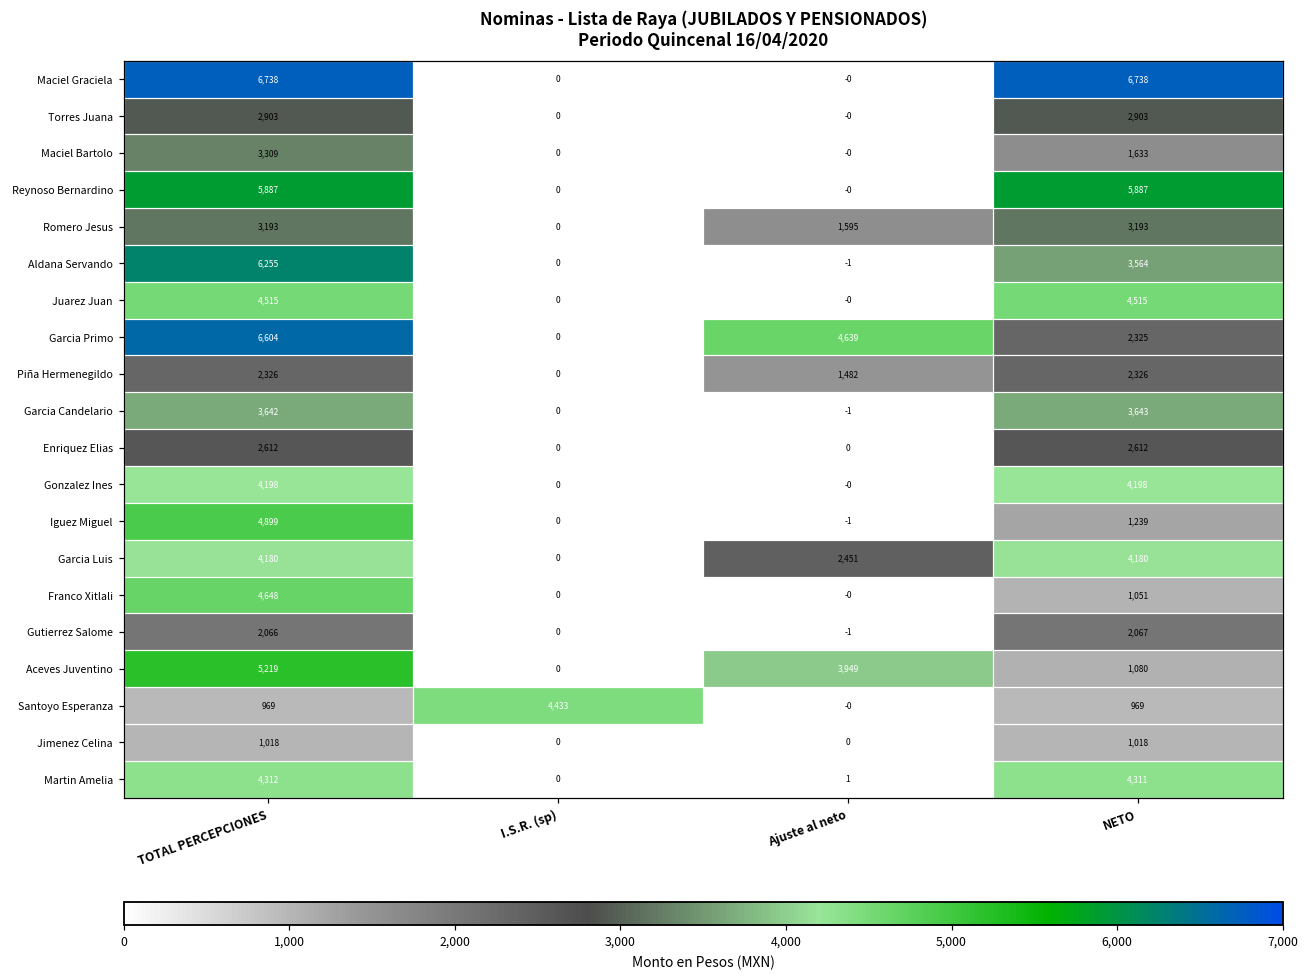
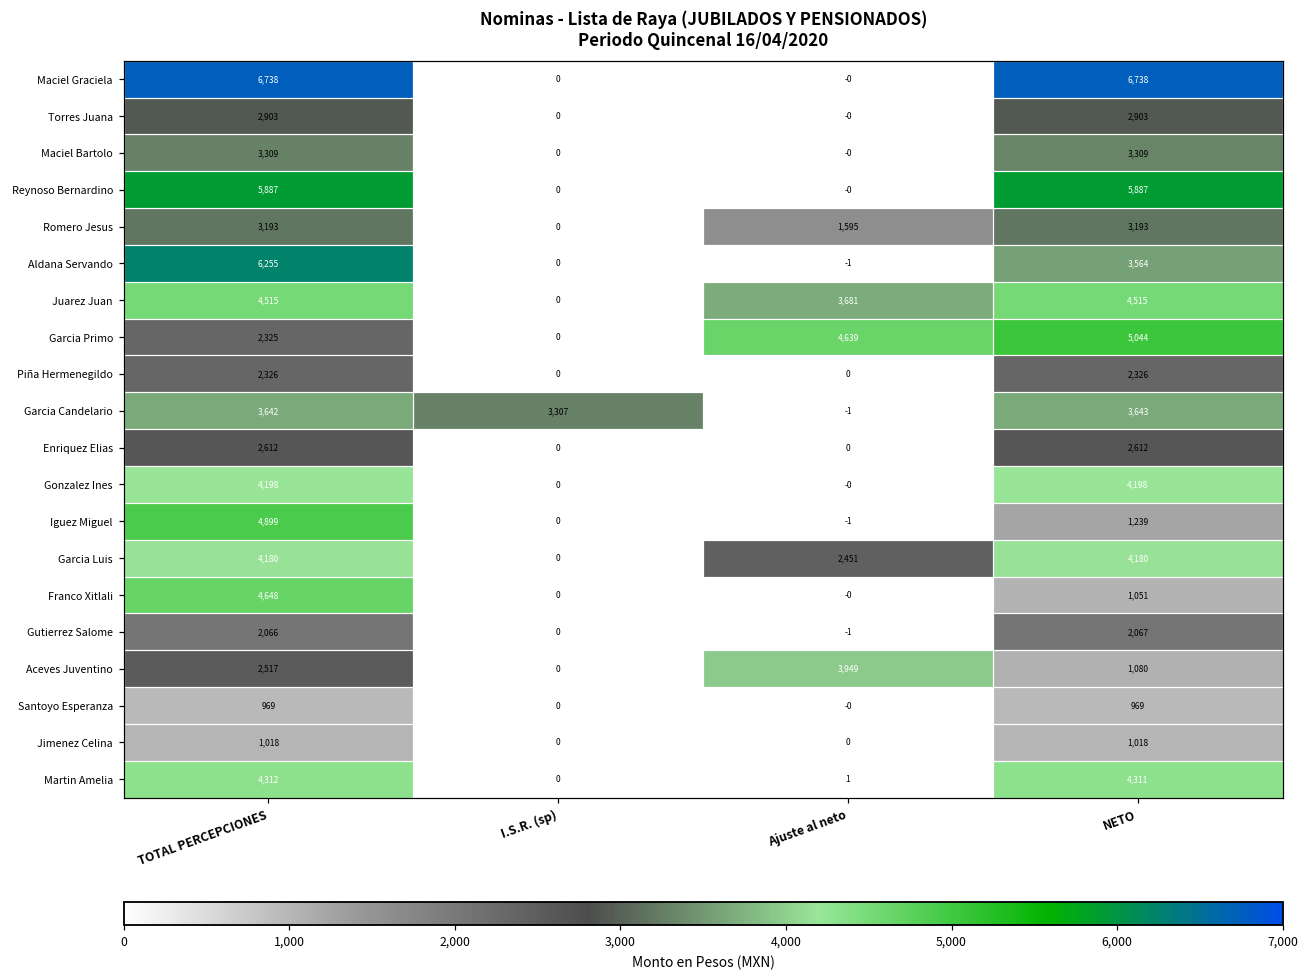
Maciel Bartolo, NETO: 1,633 -> 3,309
Juarez Juan, Ajuste al neto: -0 -> 3,681
Garcia Primo, TOTAL PERCEPCIONES: 6,604 -> 2,325
Garcia Primo, NETO: 2,325 -> 5,044
Piña Hermenegildo, Ajuste al neto: 1,482 -> 0
Garcia Candelario, I.S.R. (sp): 0 -> 3,307
Aceves Juventino, TOTAL PERCEPCIONES: 5,219 -> 2,517
Santoyo Esperanza, I.S.R. (sp): 4,433 -> 0
